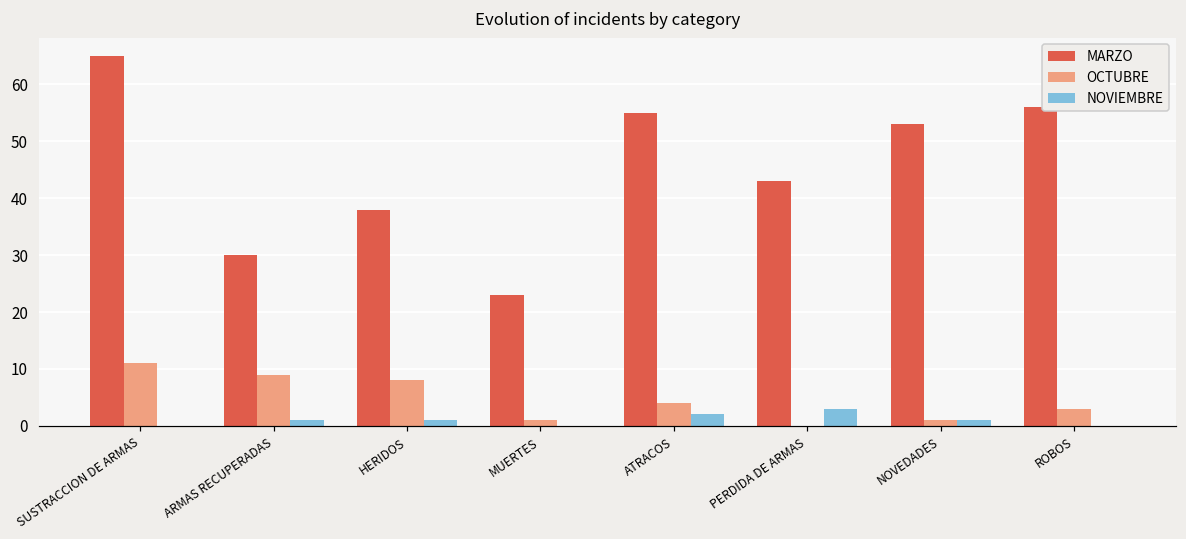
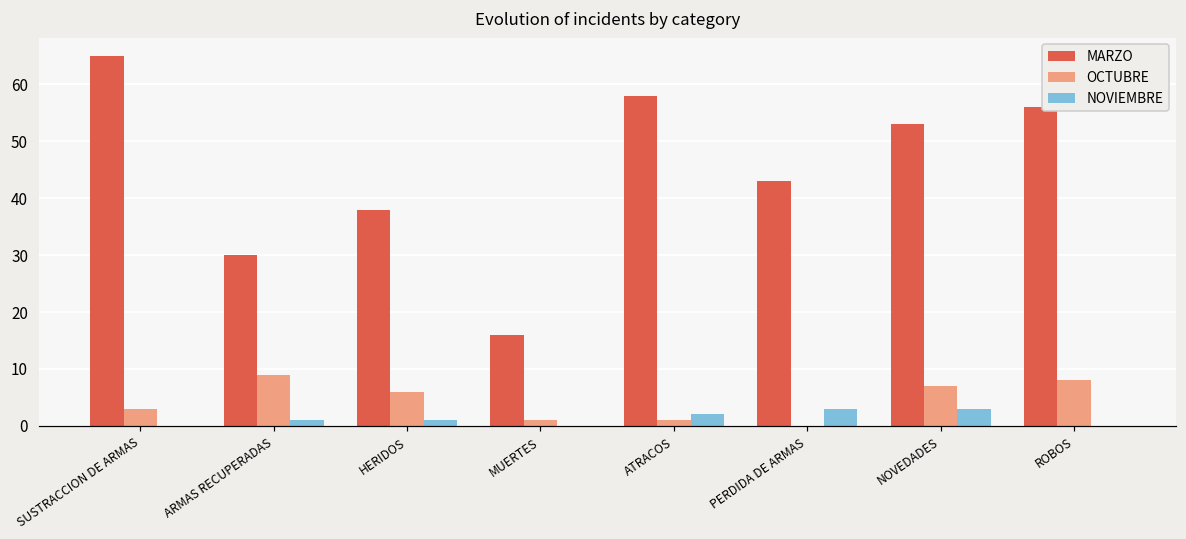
OCTUBRE, SUSTRACCION DE ARMAS: 11 -> 3
OCTUBRE, HERIDOS: 8 -> 6
MARZO, MUERTES: 23 -> 16
MARZO, ATRACOS: 55 -> 58
OCTUBRE, ATRACOS: 4 -> 1
OCTUBRE, NOVEDADES: 1 -> 7
NOVIEMBRE, NOVEDADES: 1 -> 3
OCTUBRE, ROBOS: 3 -> 8
